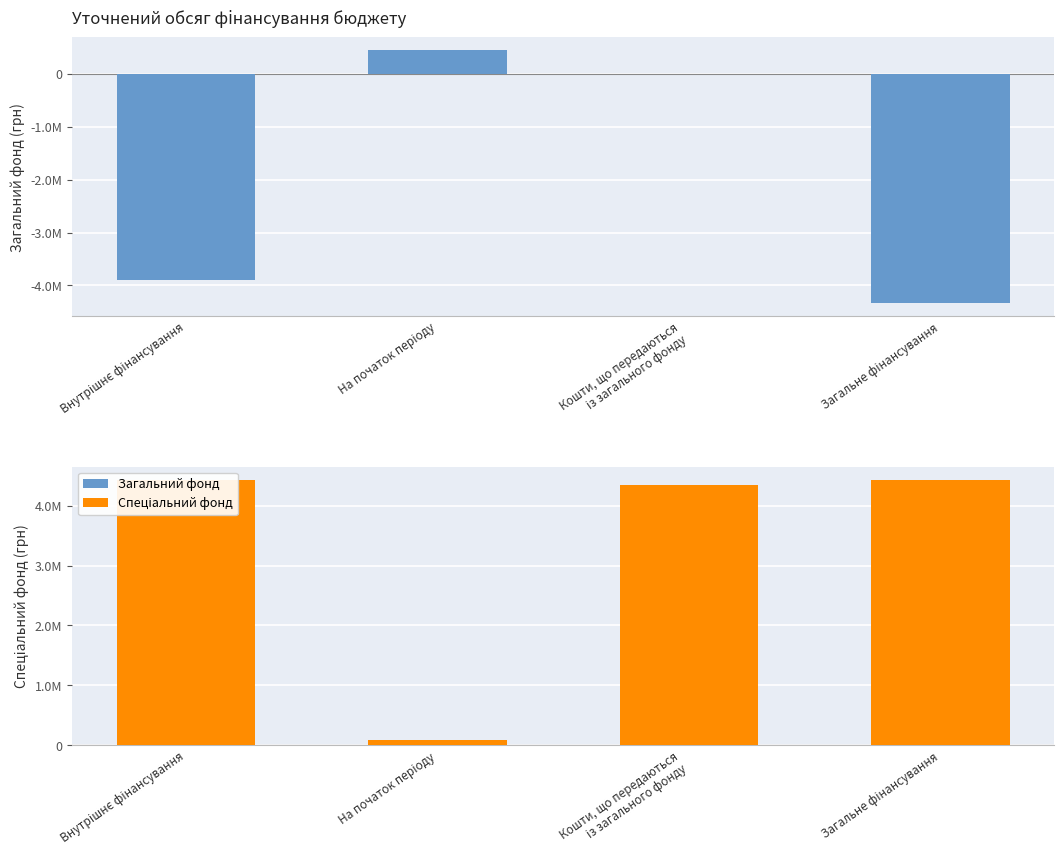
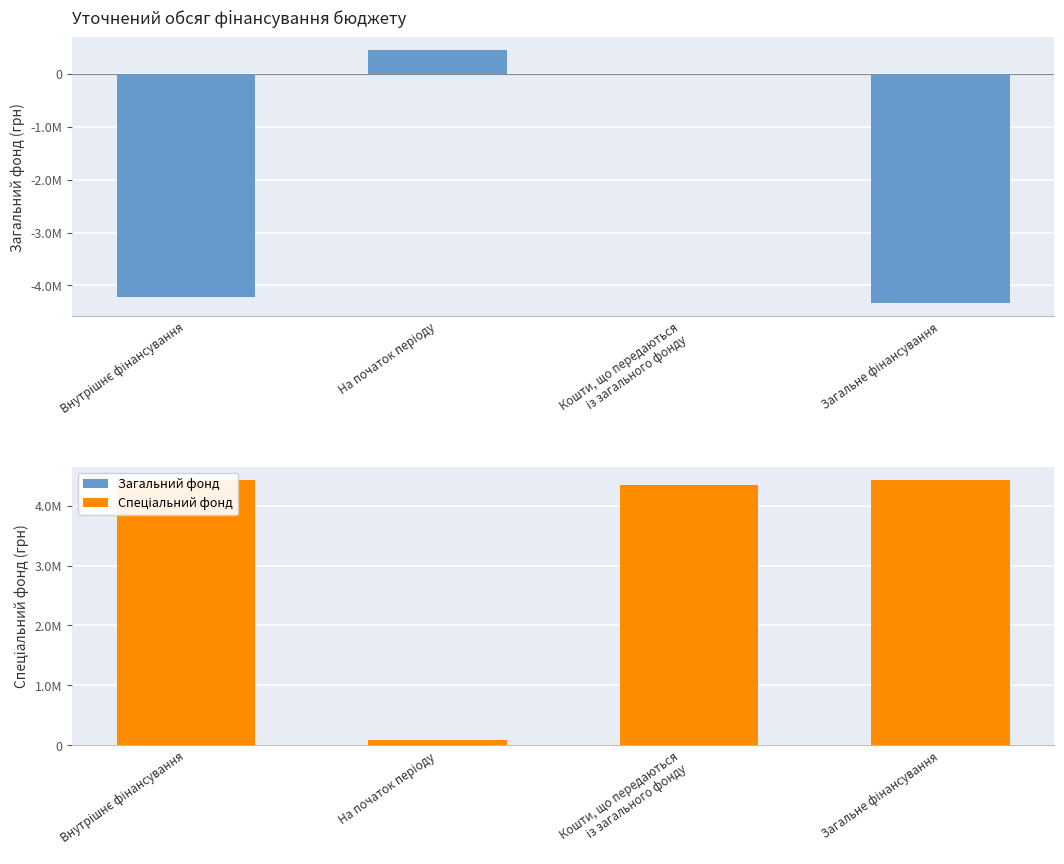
Уточнений обсяг фінансування бюджету, Внутрішнє фінансування: -3900000 -> -4200000
